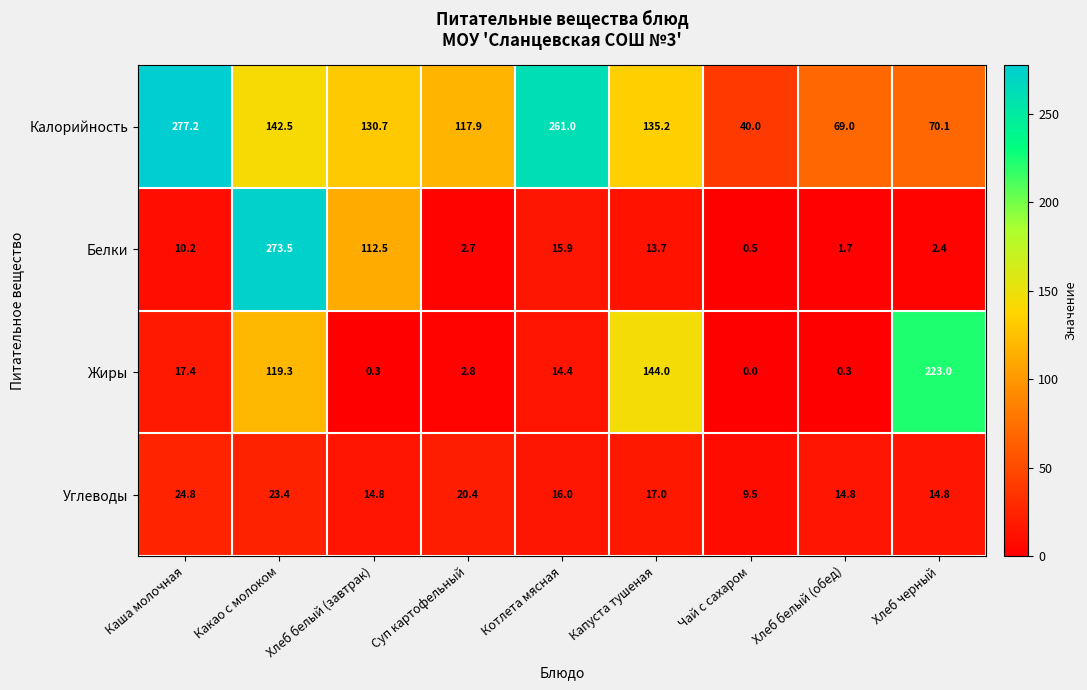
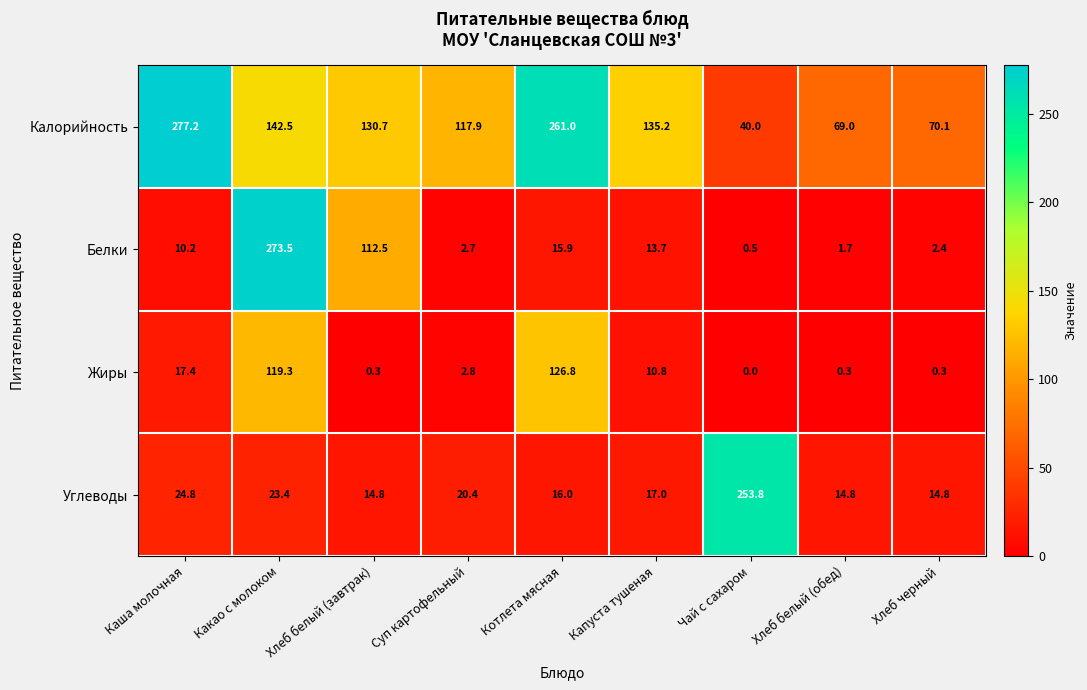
Жиры, Котлета мясная: 14.4 -> 126.8
Жиры, Капуста тушеная: 144.0 -> 10.8
Жиры, Хлеб черный: 223.0 -> 0.3
Углеводы, Чай с сахаром: 9.5 -> 253.8
